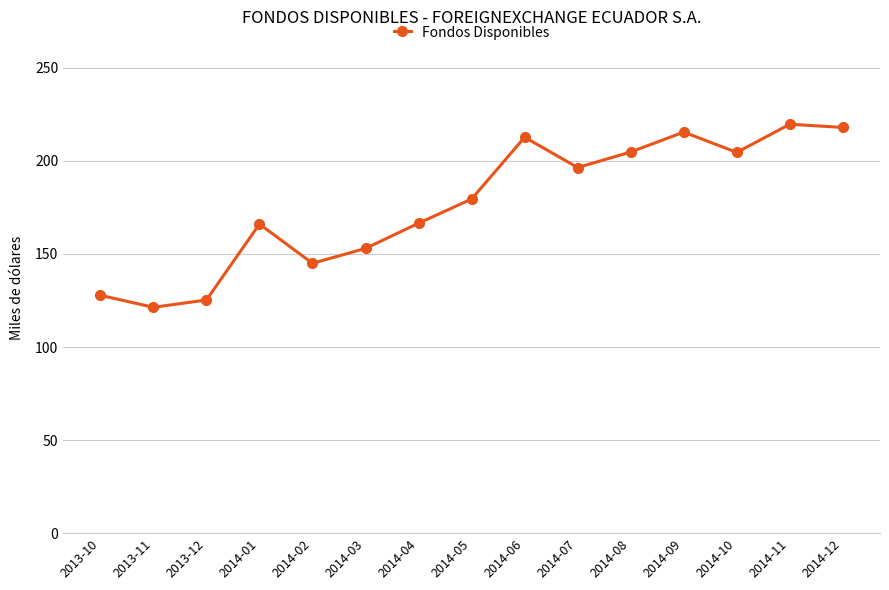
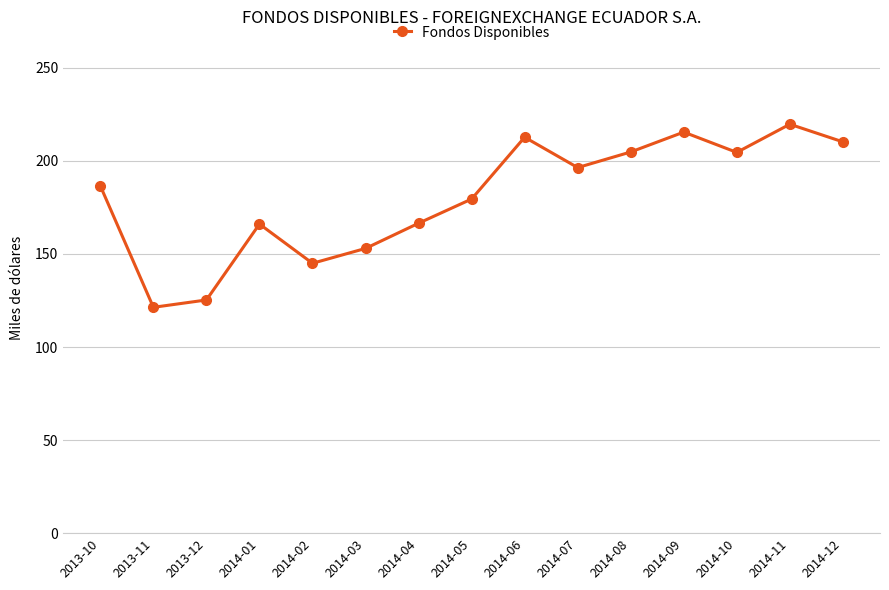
2013-10: 128 -> 187
2014-12: 218 -> 210
